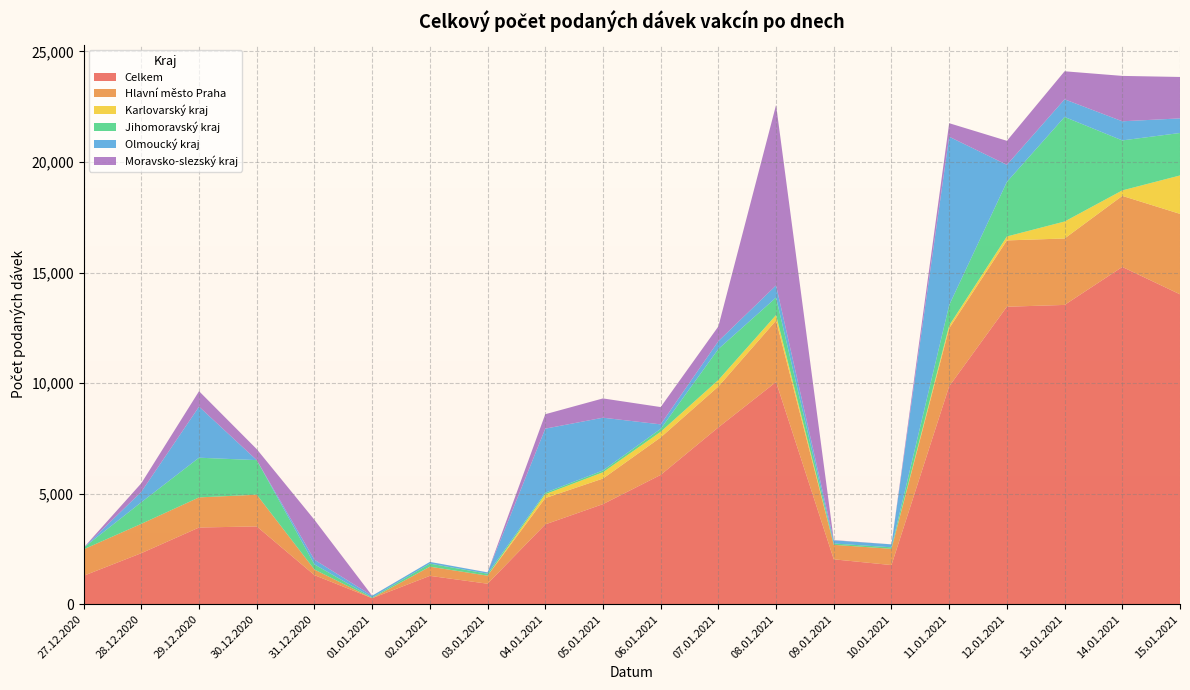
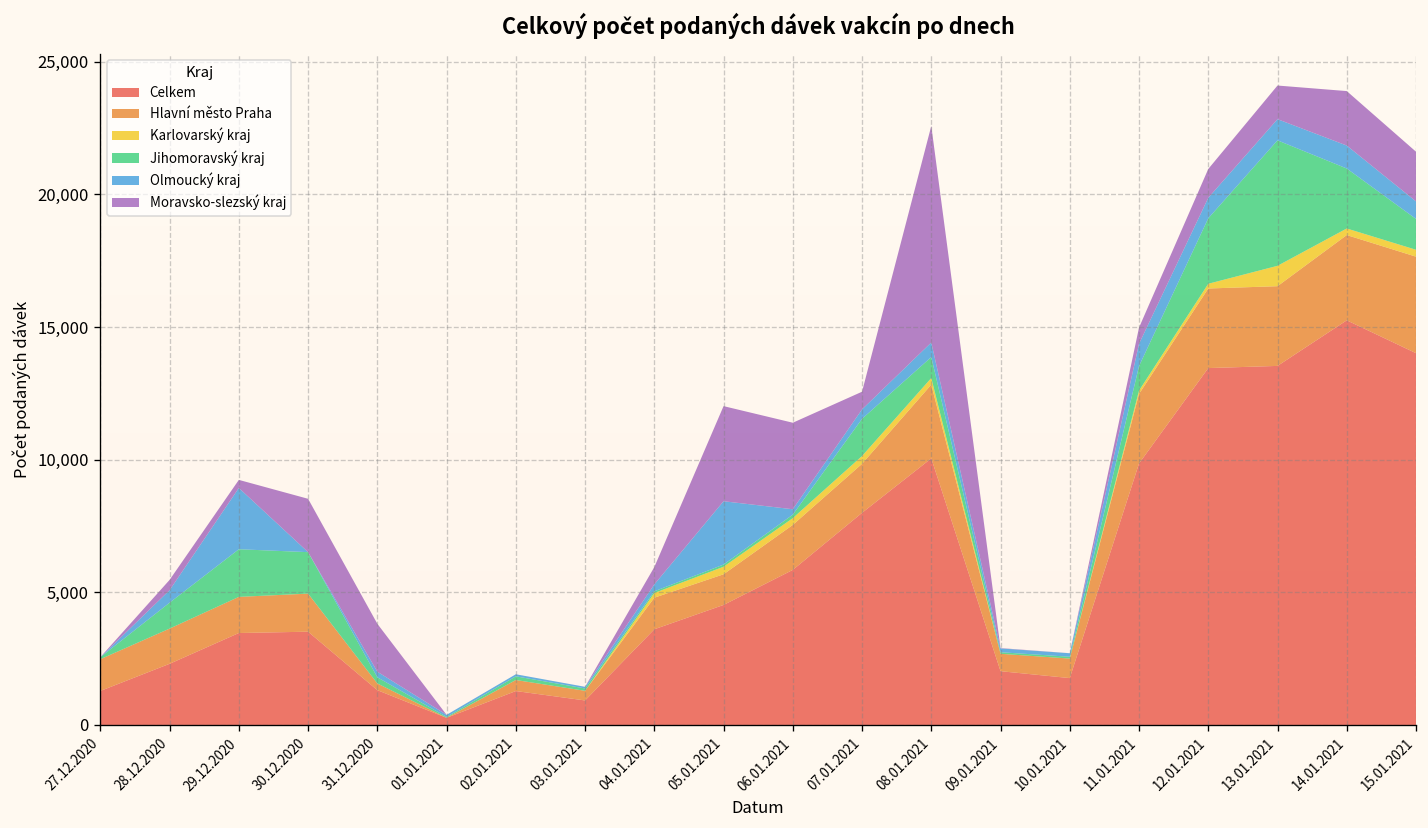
Moravsko-slezský kraj, 29.12.2020: 700 -> 300
Moravsko-slezský kraj, 30.12.2020: 500 -> 2,000
Olmoucký kraj, 04.01.2021: 2,900 -> 300
Moravsko-slezský kraj, 05.01.2021: 900 -> 3,600
Moravsko-slezský kraj, 06.01.2021: 800 -> 3,300
Olmoucký kraj, 11.01.2021: 7,600 -> 800
Karlovarský kraj, 15.01.2021: 1,700 -> 300
Jihomoravský kraj, 15.01.2021: 1,900 -> 1,200
